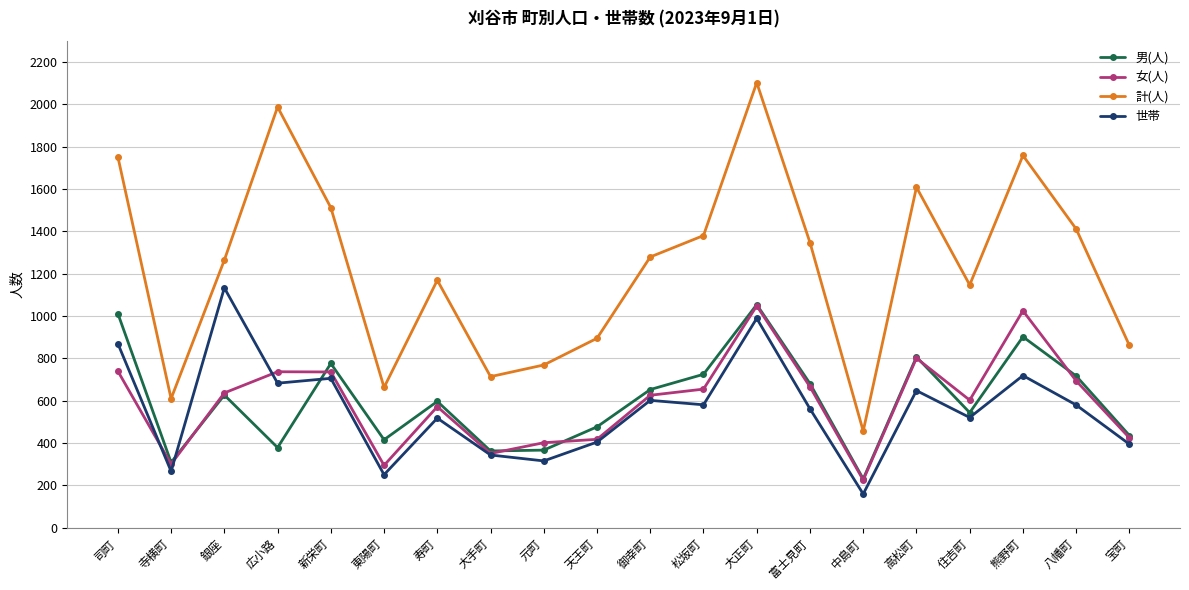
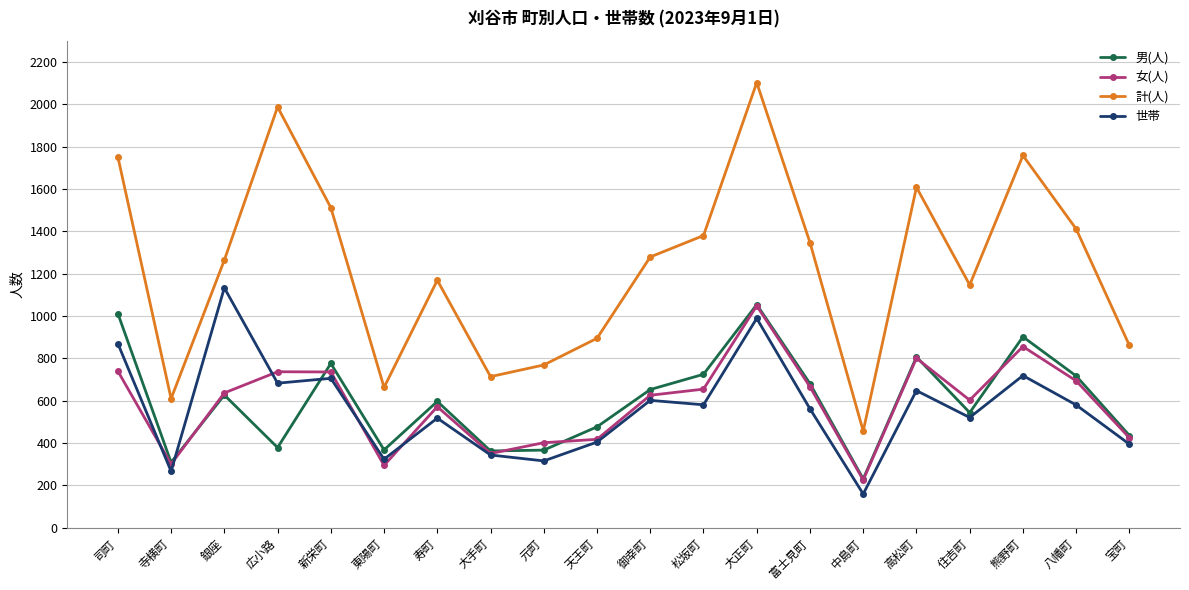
男(人), 東陽町: 420 -> 370
世帯, 東陽町: 250 -> 320
女(人), 熊野町: 1030 -> 860
